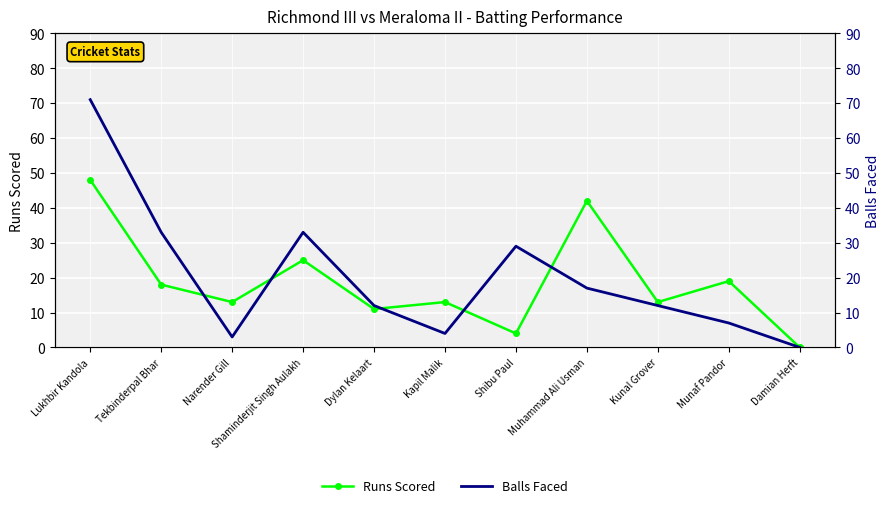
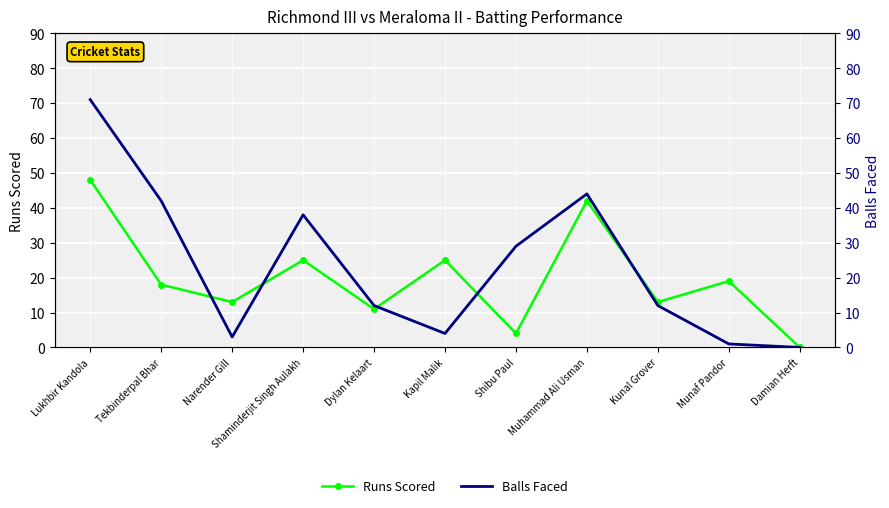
Runs Scored, Kapil Malik: 13 -> 25
Balls Faced, Tekbinderpal Bhar: 33 -> 42
Balls Faced, Shaminderjit Singh Aulakh: 33 -> 38
Balls Faced, Muhammad Ali Usman: 17 -> 44
Balls Faced, Munaf Pandor: 7 -> 1
